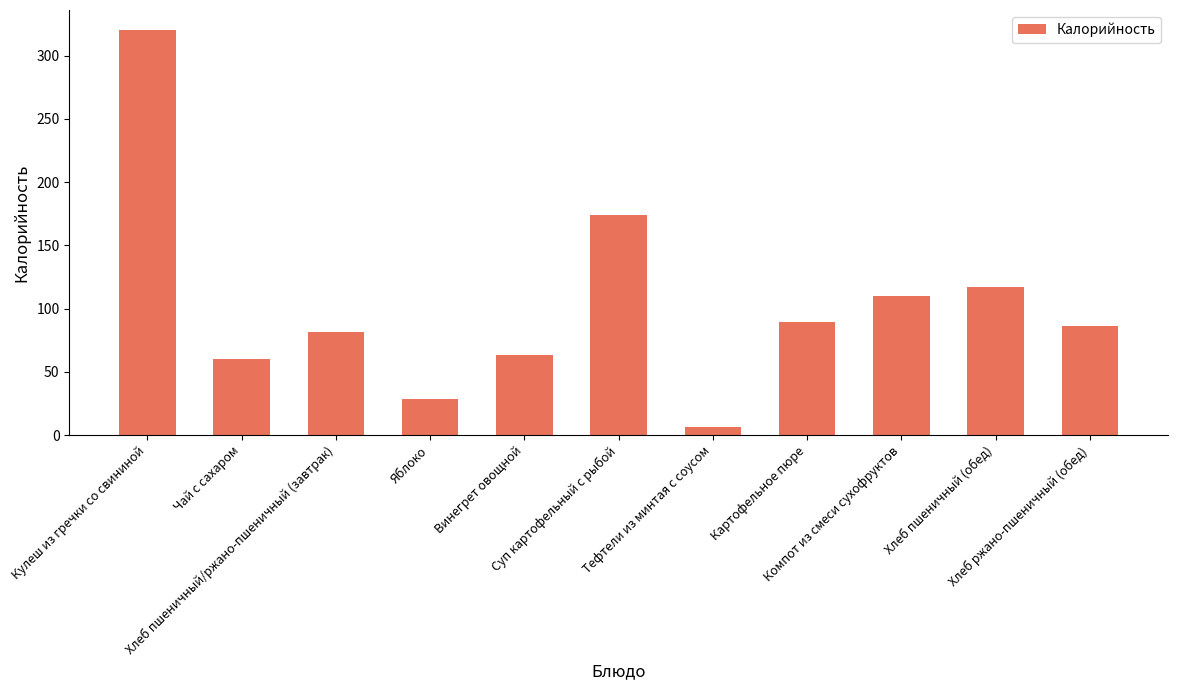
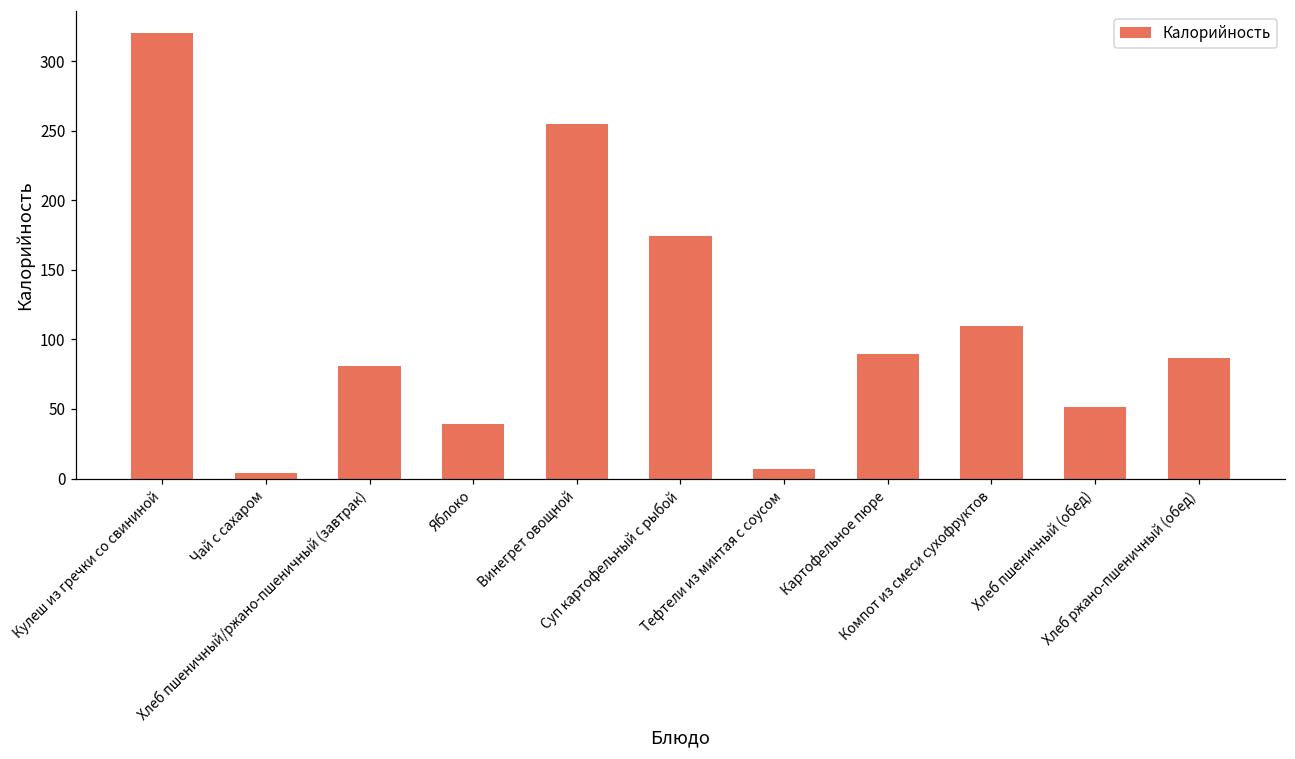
Чай с сахаром: 60 -> 4
Яблоко: 29 -> 39
Винегрет овощной: 63 -> 255
Хлеб пшеничный (обед): 117 -> 52
